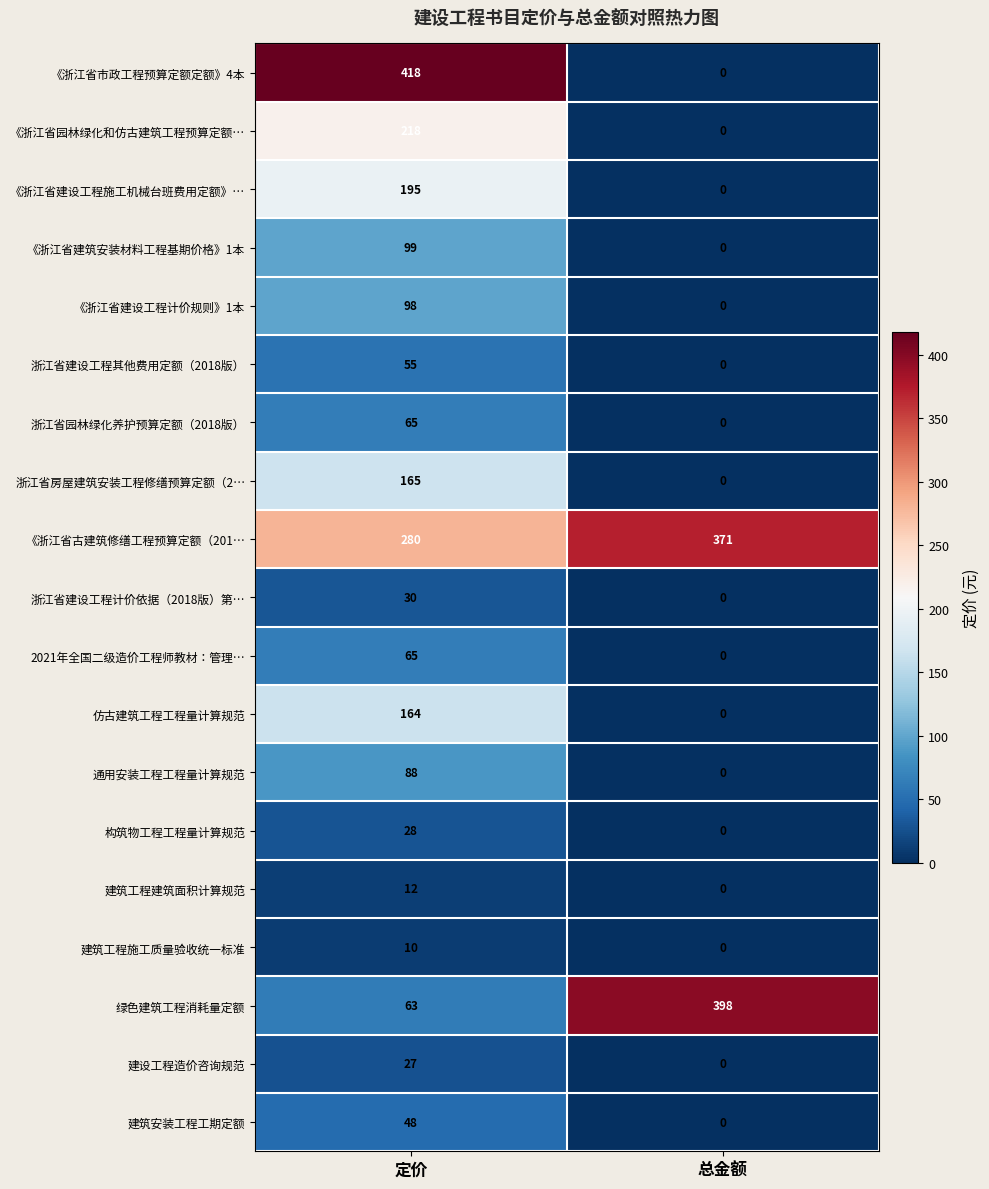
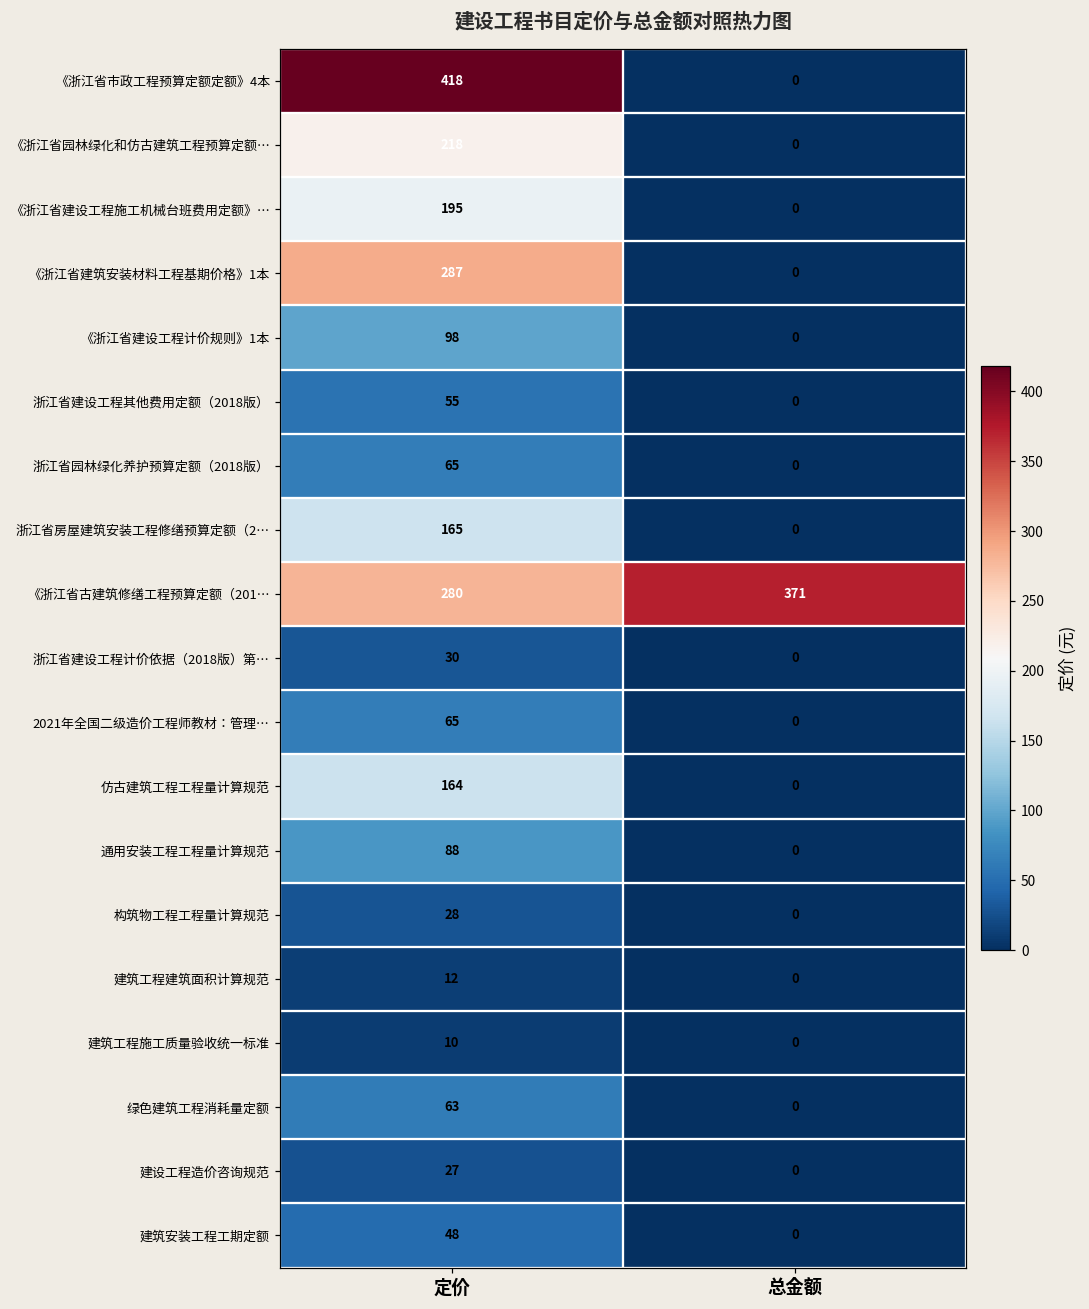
《浙江省建筑安装材料工程基期价格》1本, 定价: 99 -> 287
绿色建筑工程消耗量定额, 总金额: 398 -> 0
